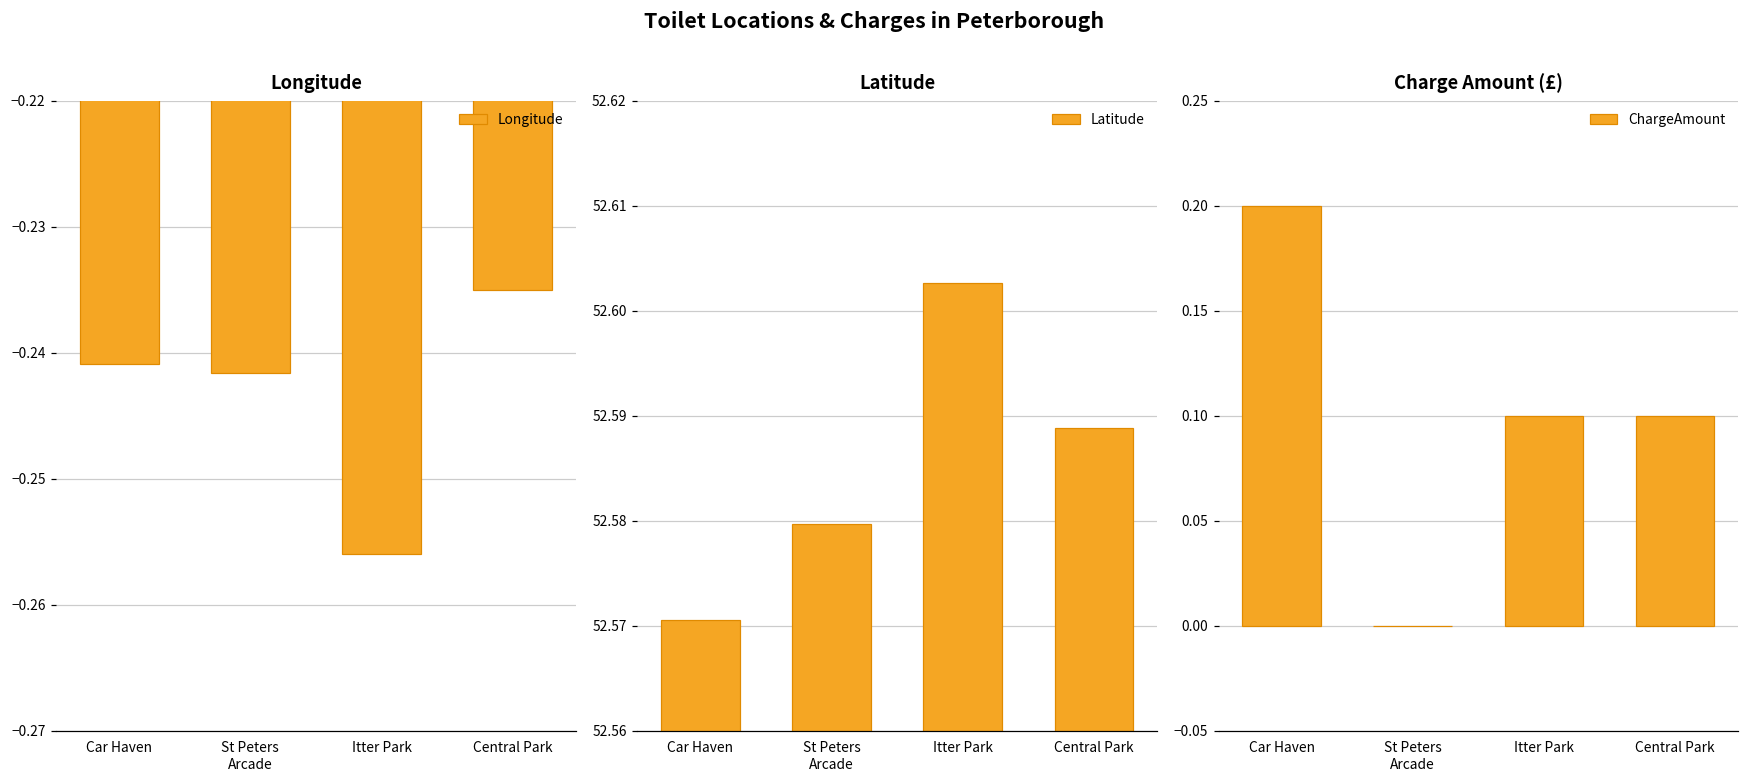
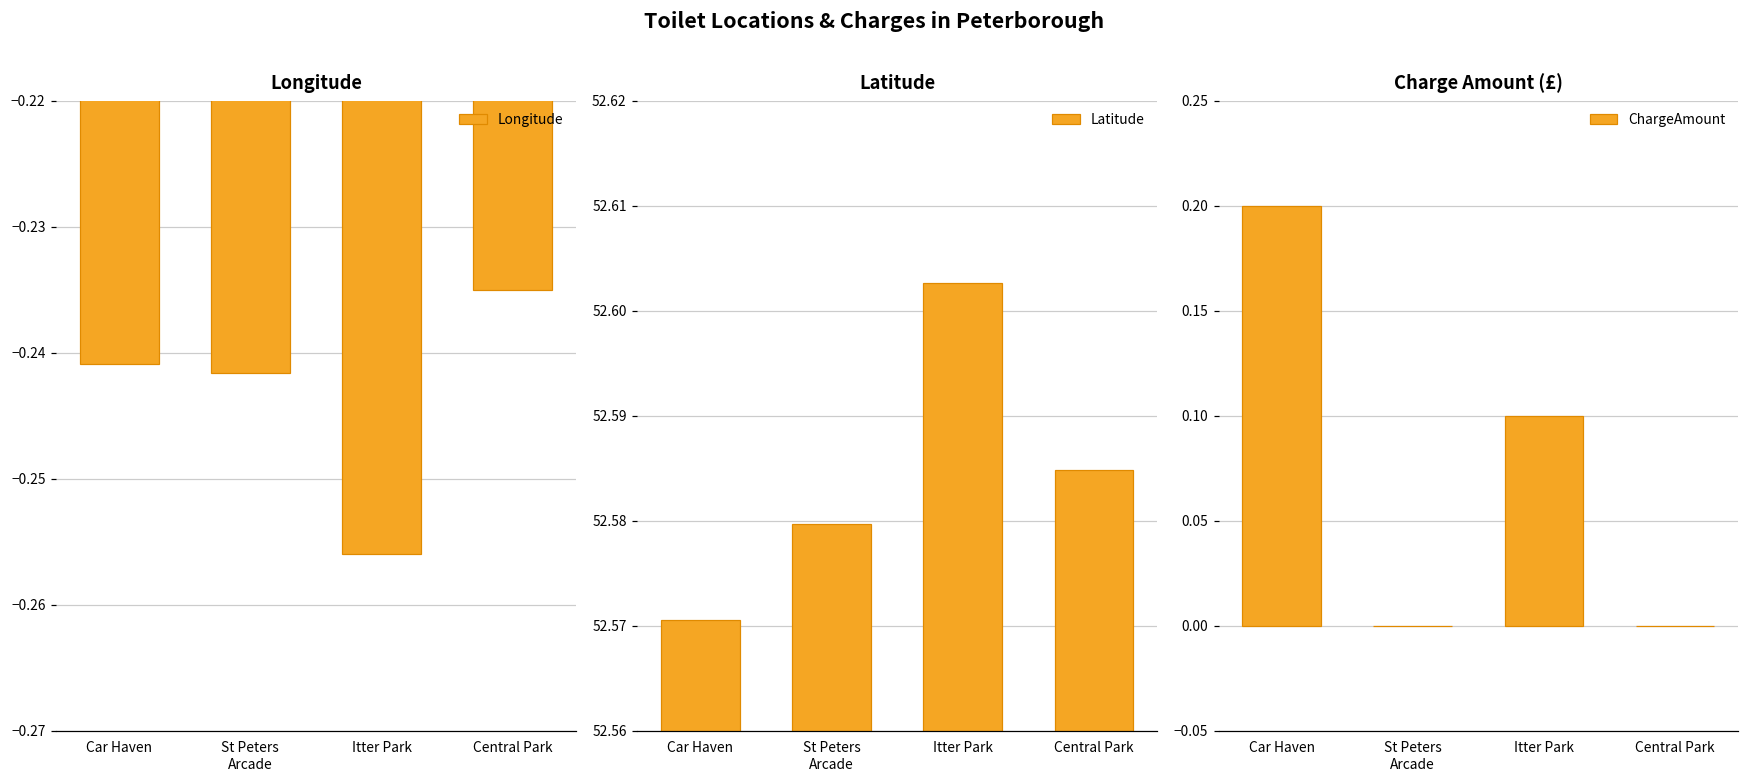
Latitude, Central Park: 52.589 -> 52.585
Charge Amount (£), Central Park: 0.1 -> 0.0
